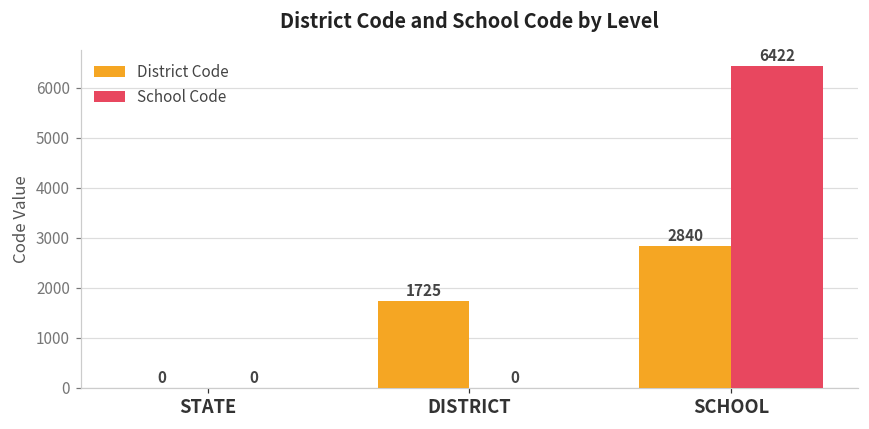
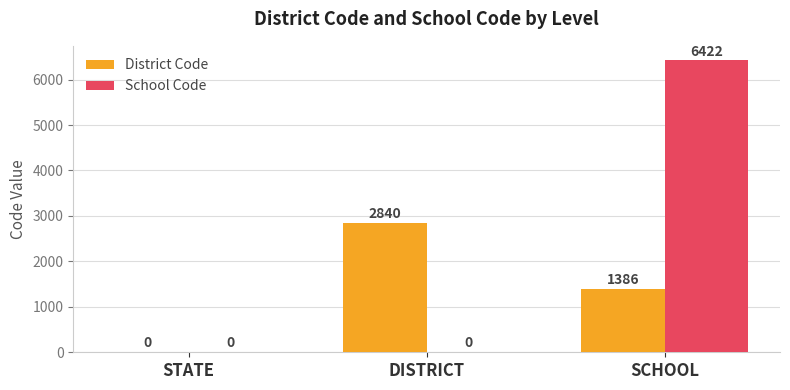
District Code, DISTRICT: 1725 -> 2840
District Code, SCHOOL: 2840 -> 1386
